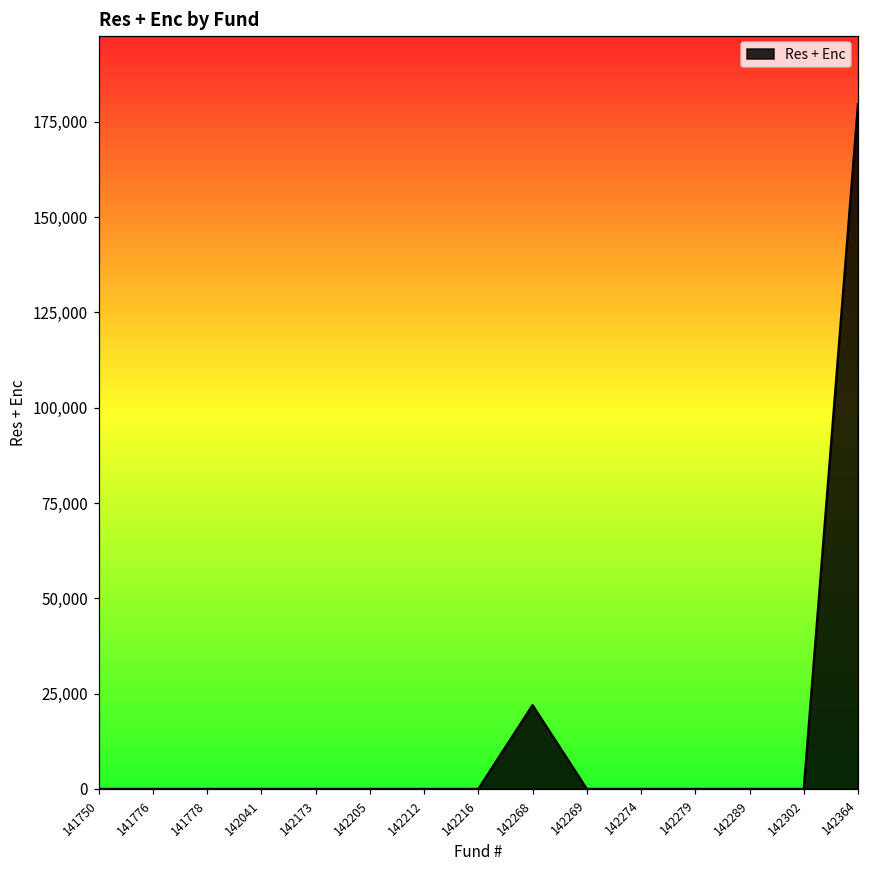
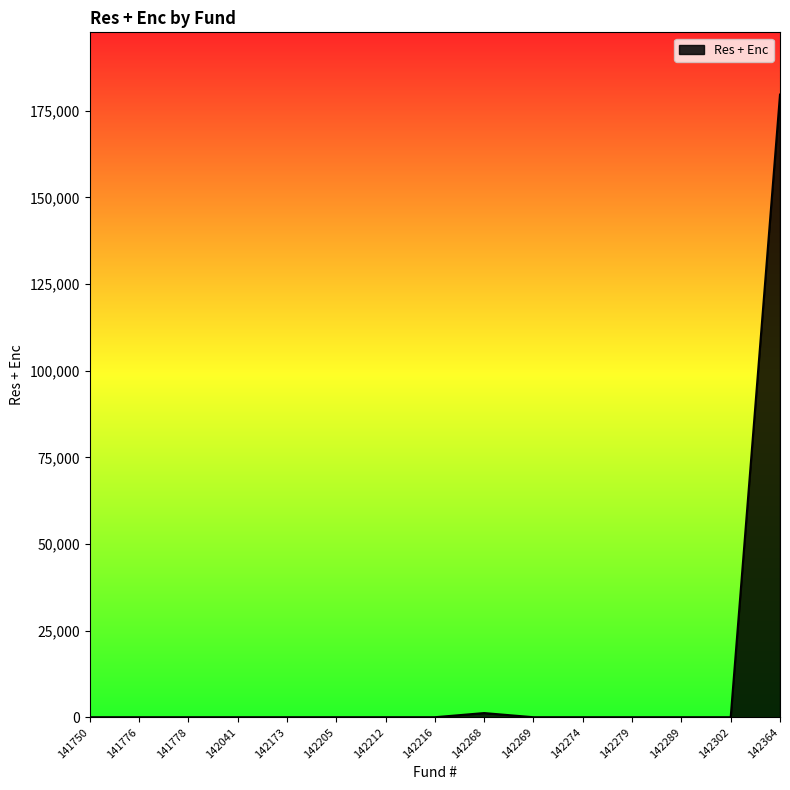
142268: 22,000 -> 1,000
